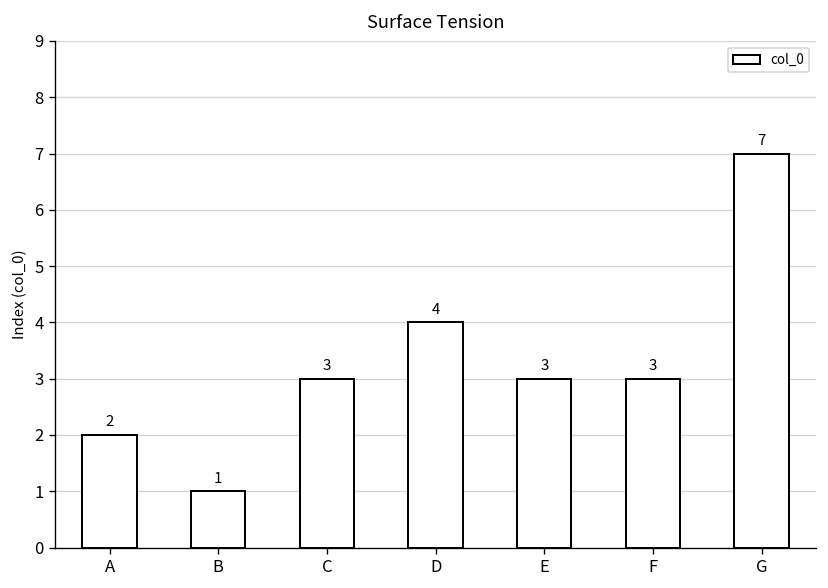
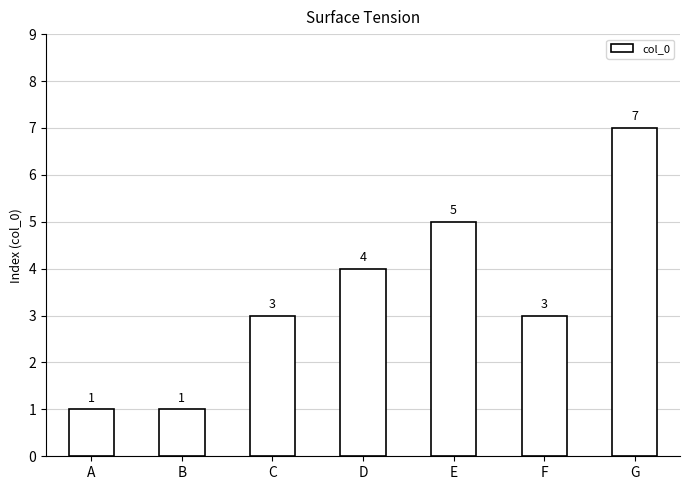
A: 2 -> 1
E: 3 -> 5
